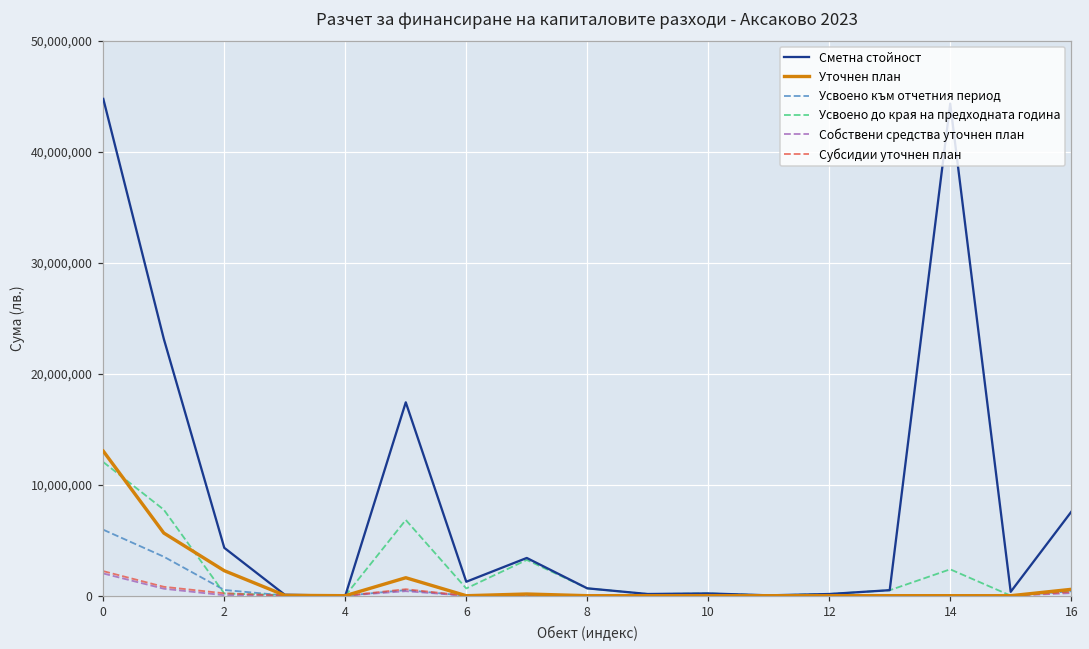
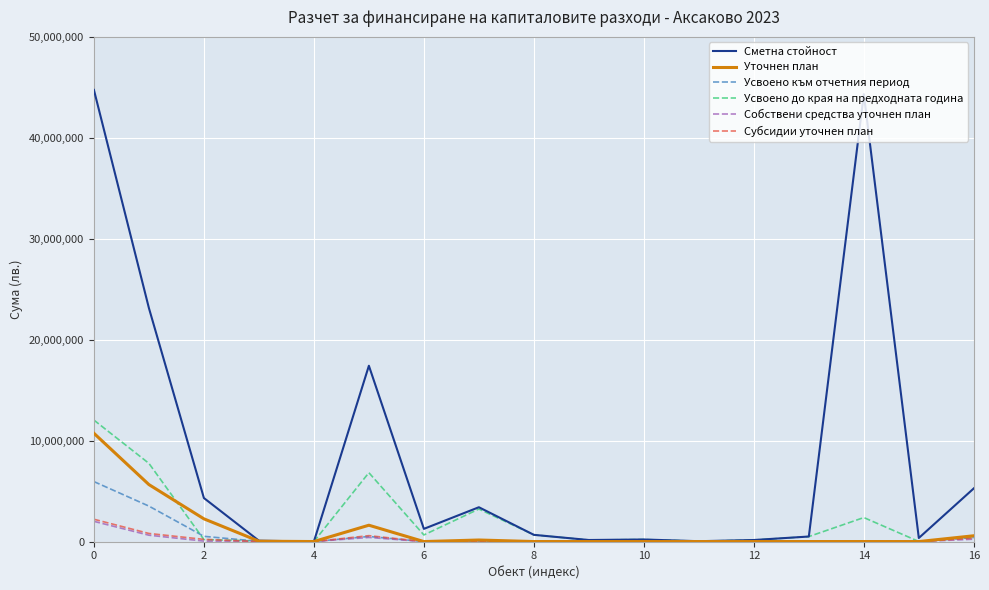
Уточнен план, 0: 13,000,000 -> 10,700,000
Сметна стойност, 16: 7,500,000 -> 5,300,000
